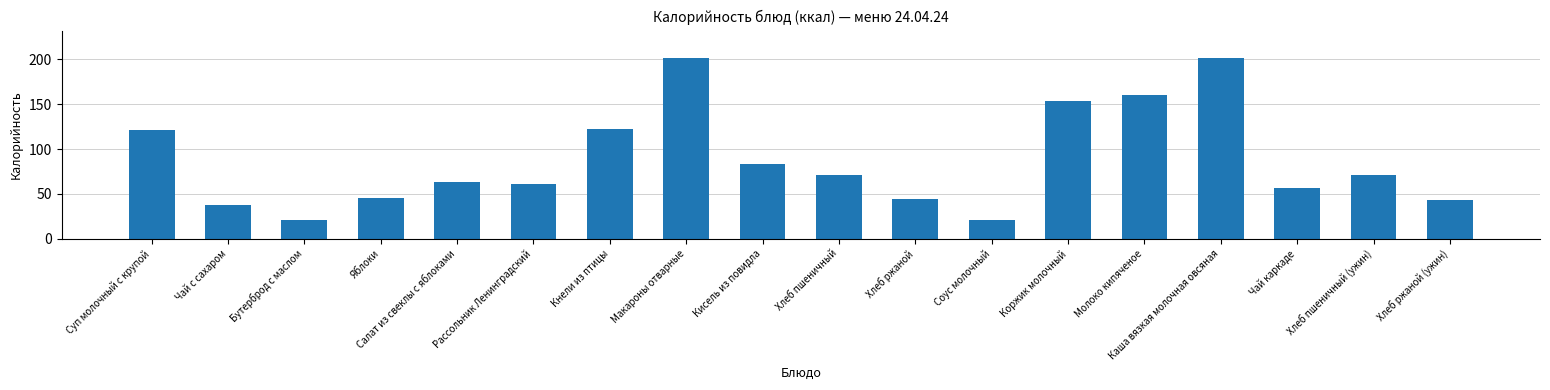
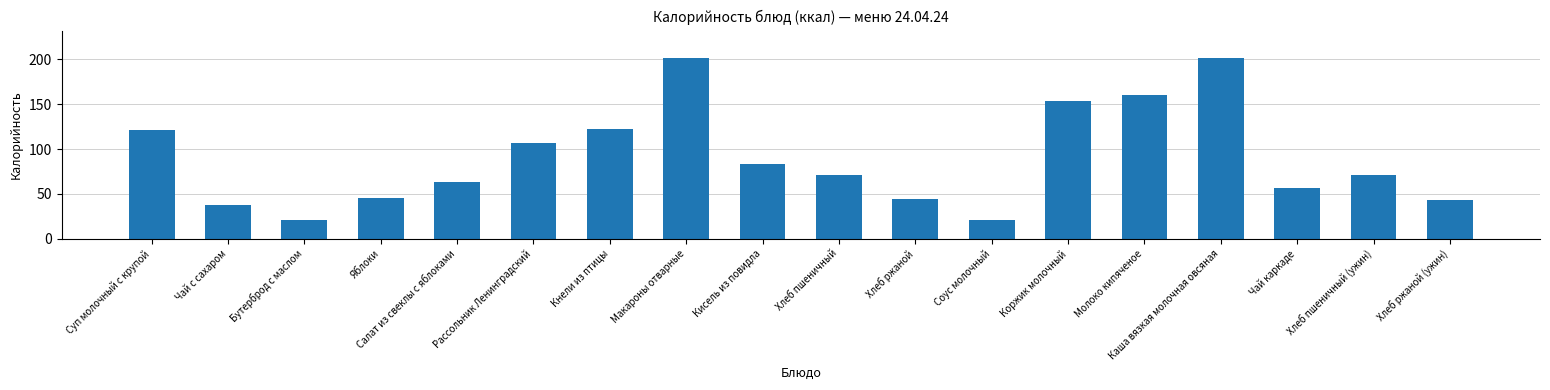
Рассольник Ленинградский: 60 -> 110
